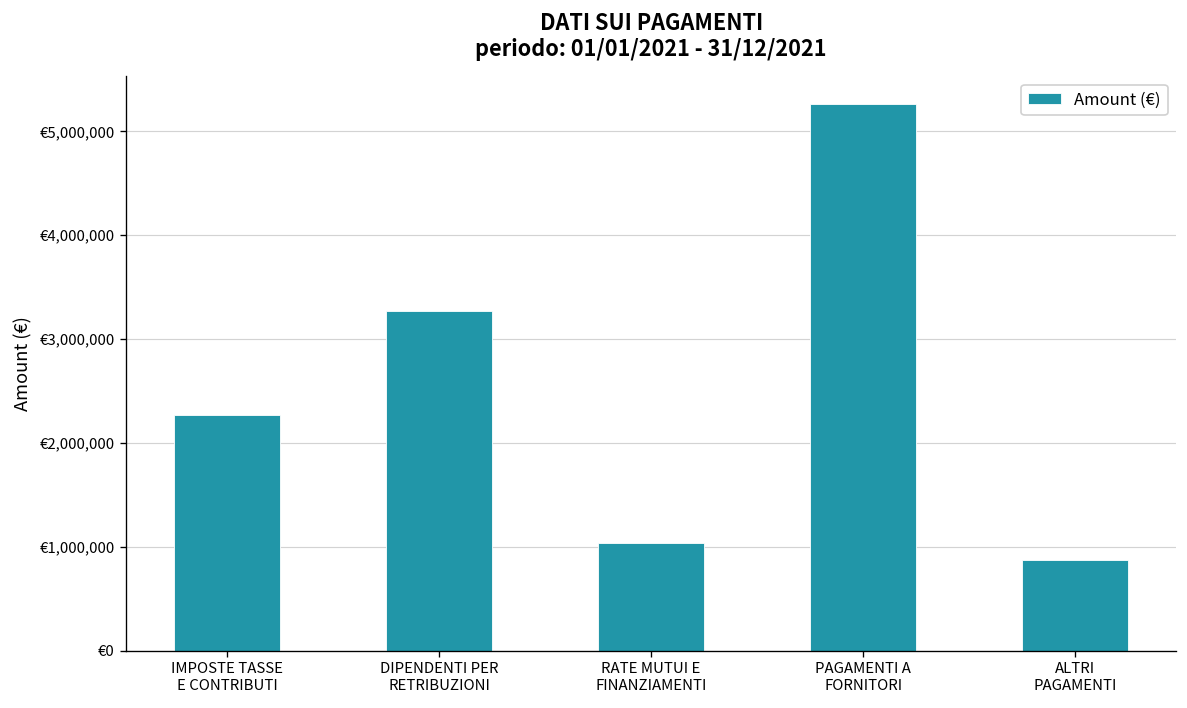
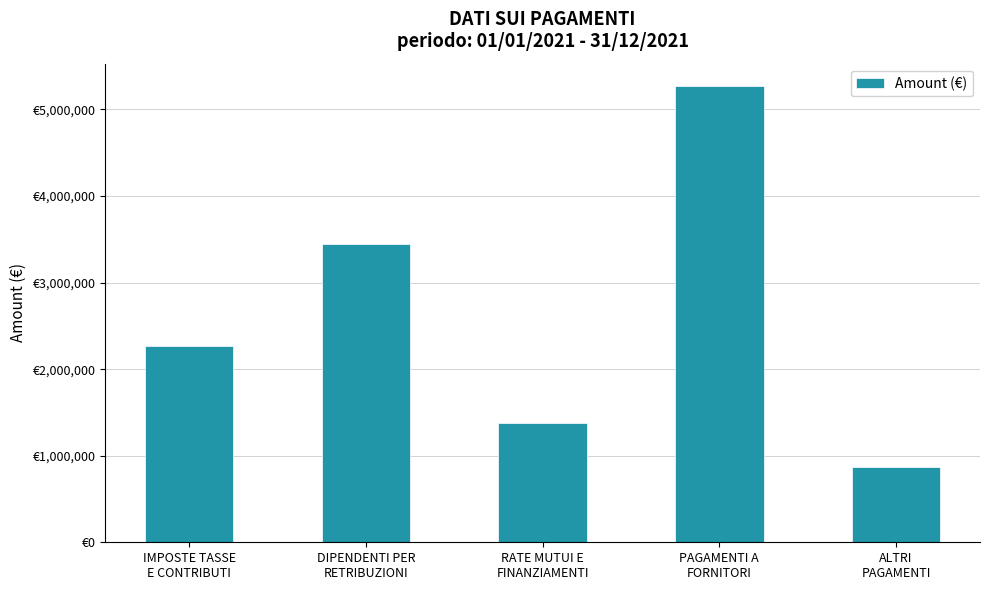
DIPENDENTI PER RETRIBUZIONI: €3,300,000 -> €3,400,000
RATE MUTUI E FINANZIAMENTI: €1,000,000 -> €1,400,000
